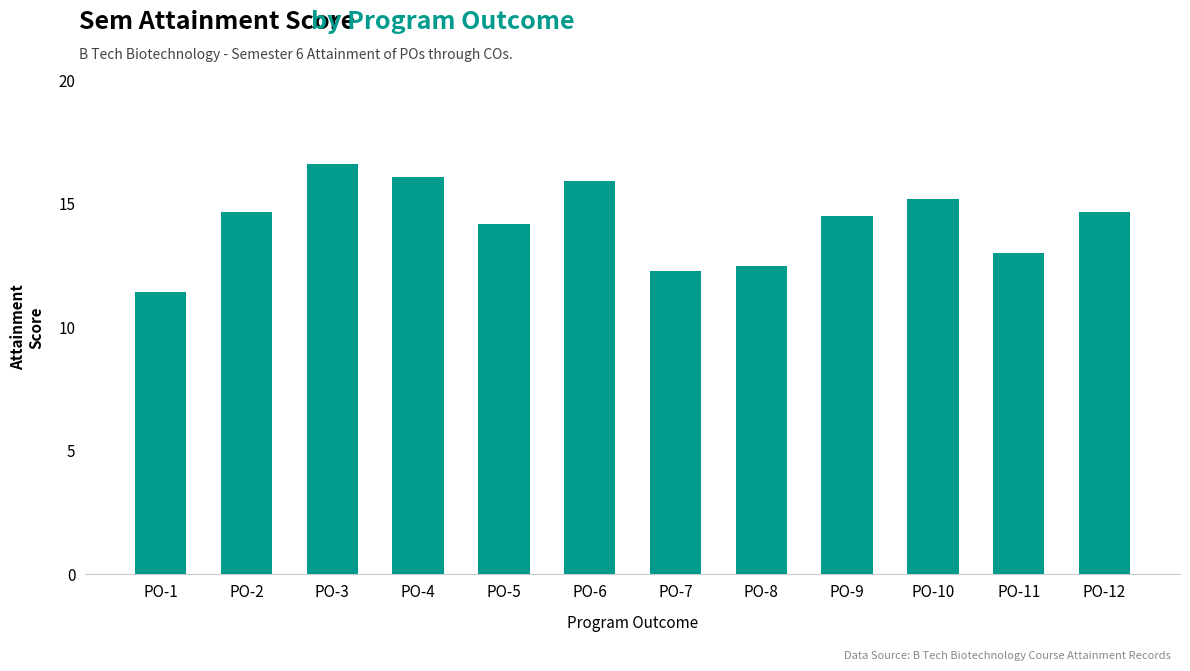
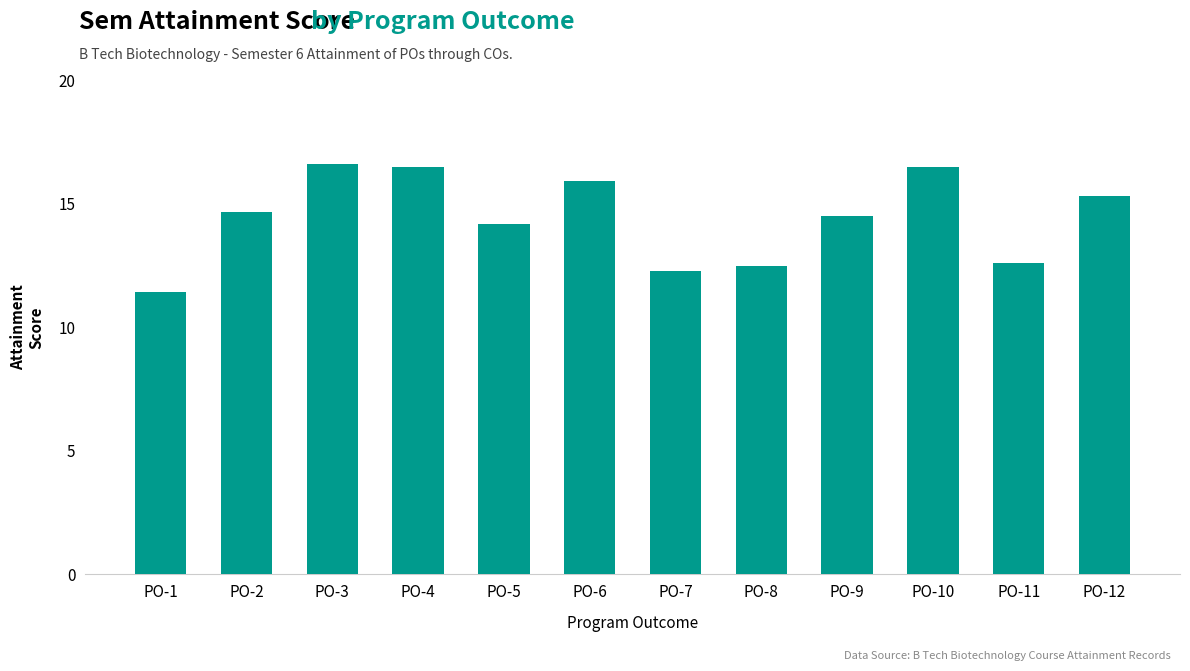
PO-4: 16.1 -> 16.5
PO-10: 15.2 -> 16.5
PO-11: 13.0 -> 12.6
PO-12: 14.7 -> 15.3
